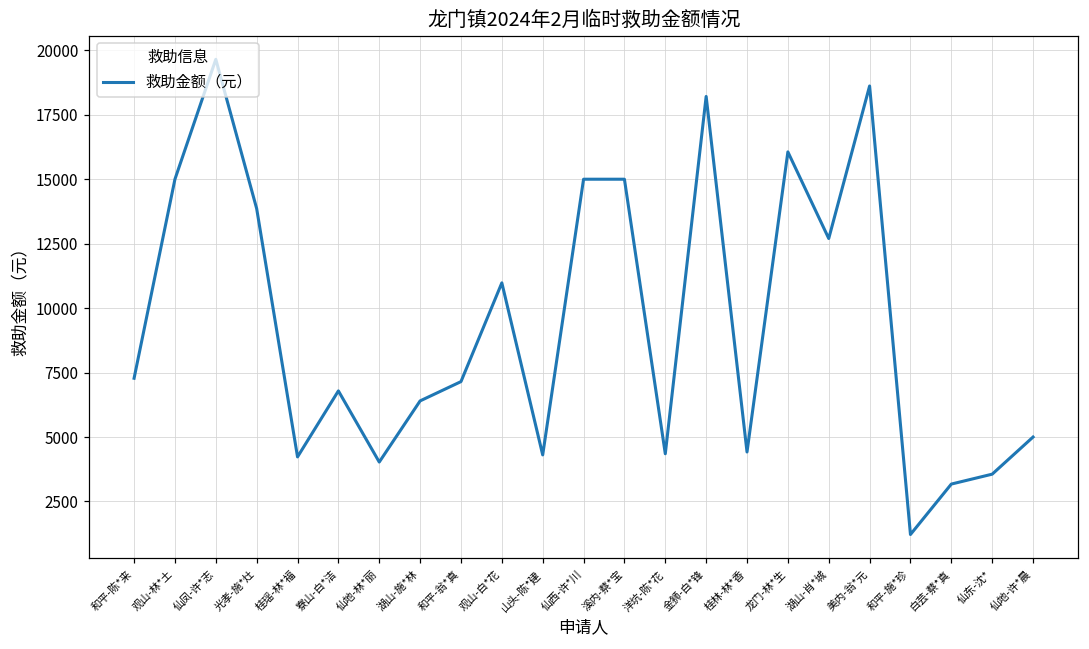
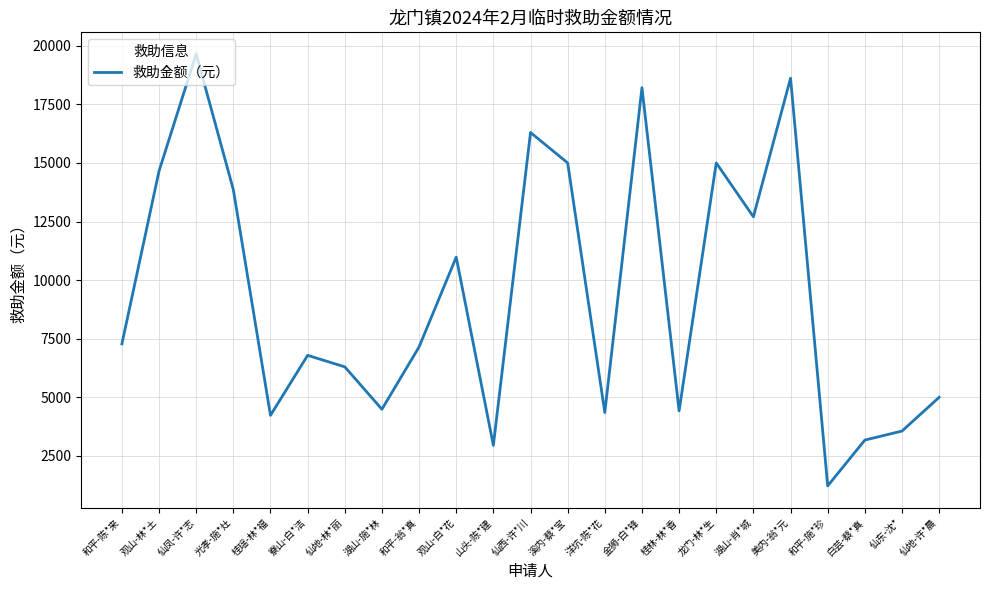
观山-林*土: 15000 -> 14700
仙地-林*丽: 4000 -> 6300
湖山-施*林: 6400 -> 4500
山头-陈*建: 4300 -> 3000
仙西-许*川: 15000 -> 16300
龙门-林*生: 16100 -> 15000
